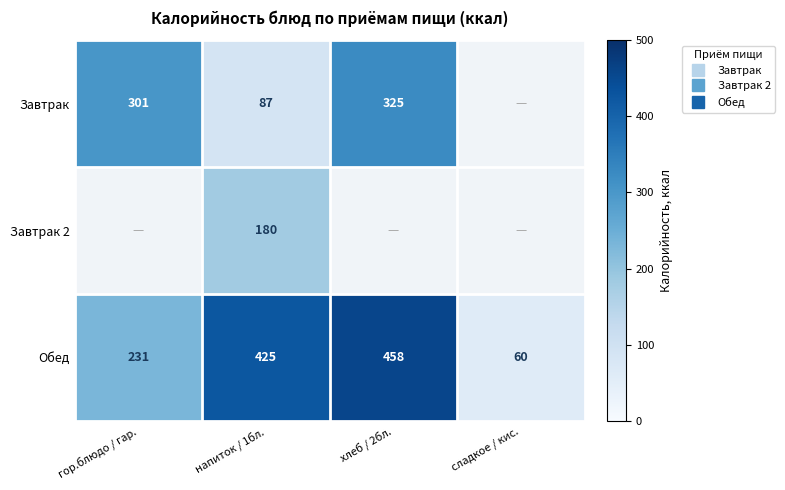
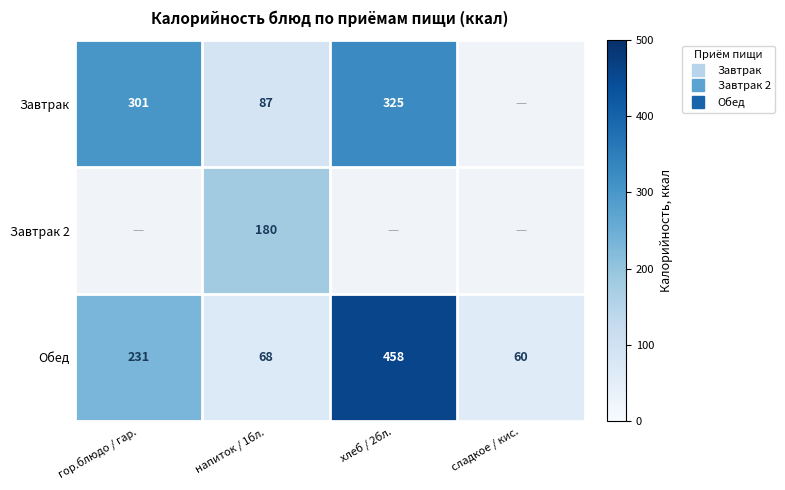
Обед, напиток / 1бл.: 425 -> 68
